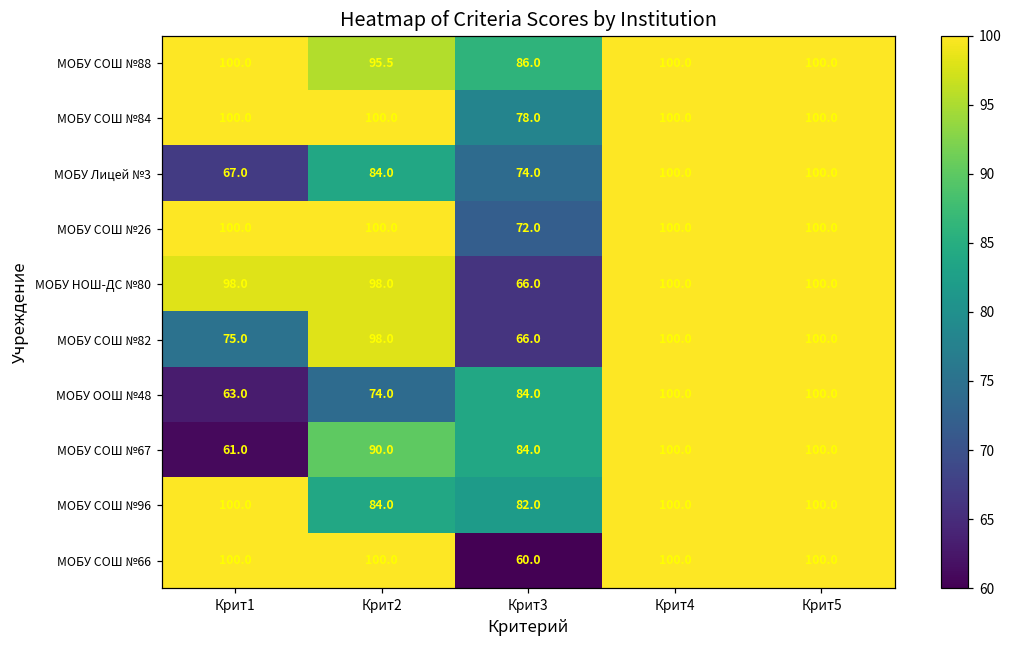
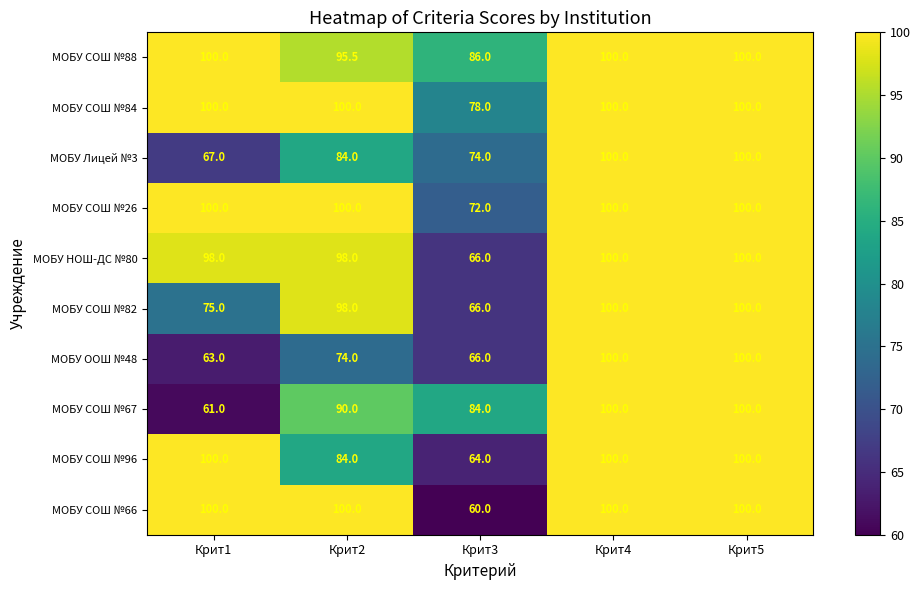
МОБУ ООШ №48, Крит3: 84.0 -> 66.0
МОБУ СОШ №96, Крит3: 82.0 -> 64.0
